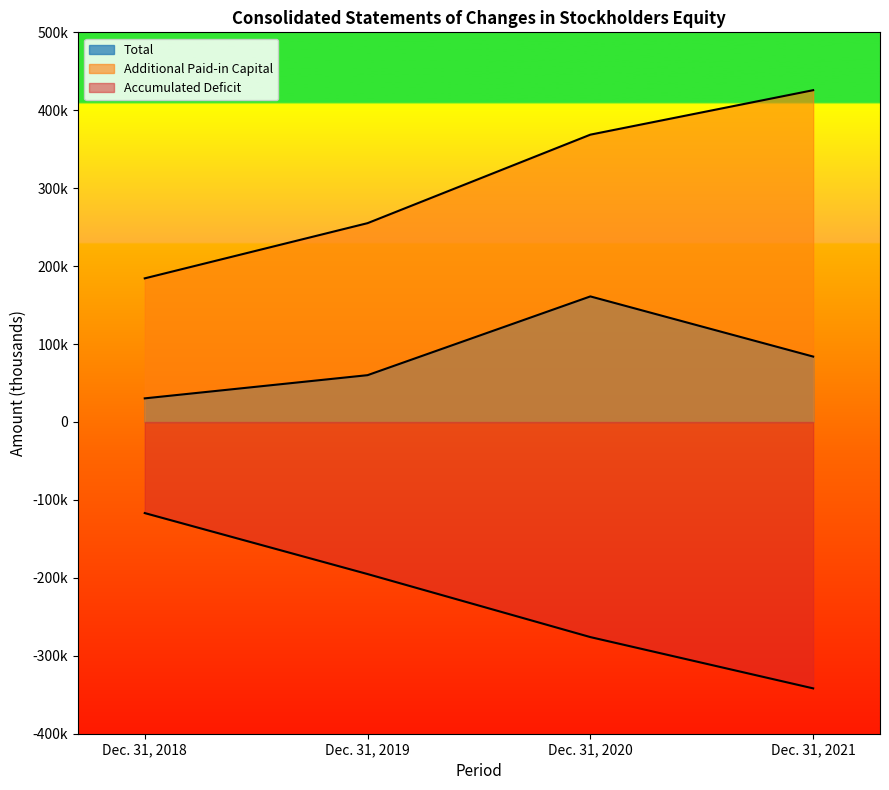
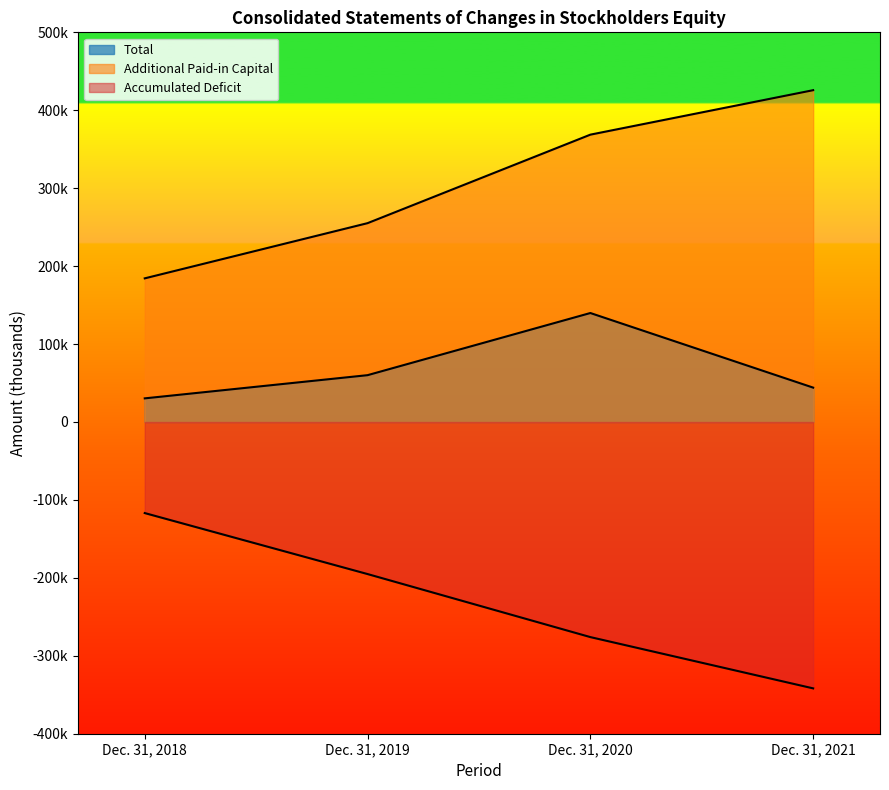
Total, Dec. 31, 2020: 160000 -> 140000
Total, Dec. 31, 2021: 80000 -> 40000
